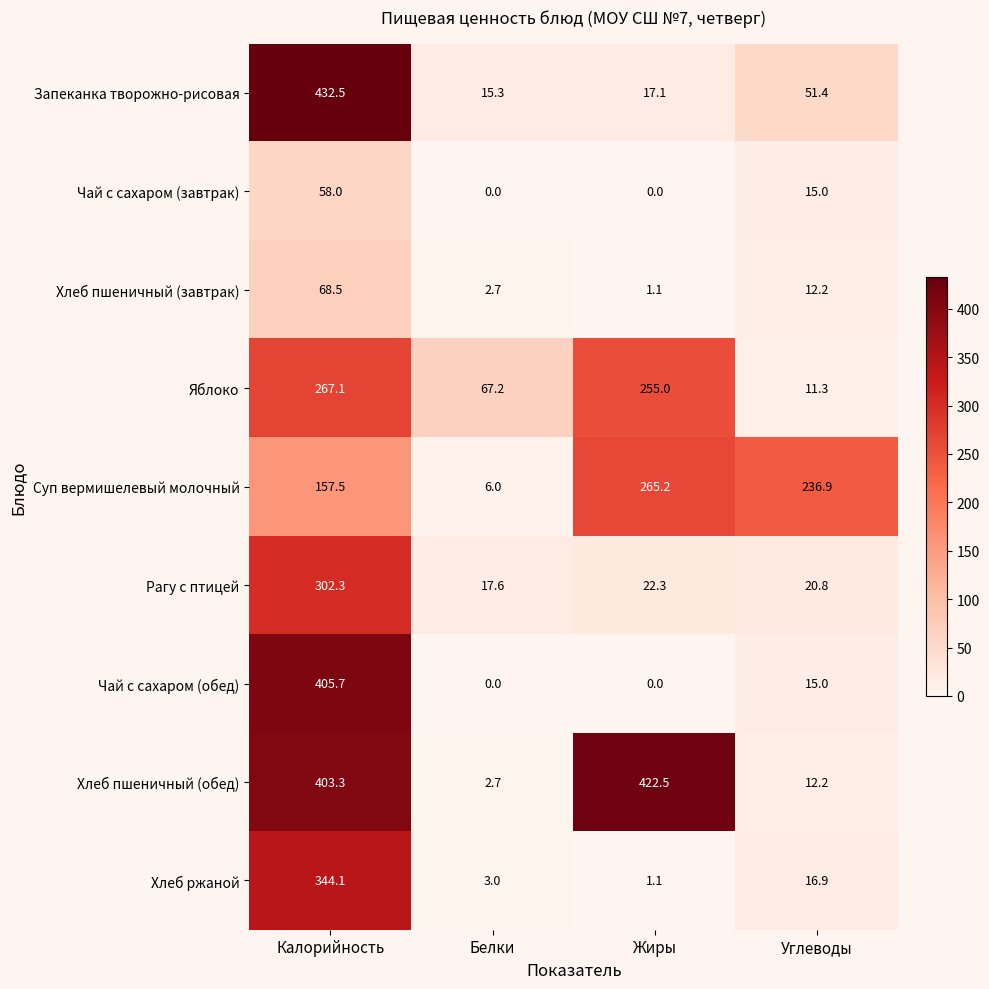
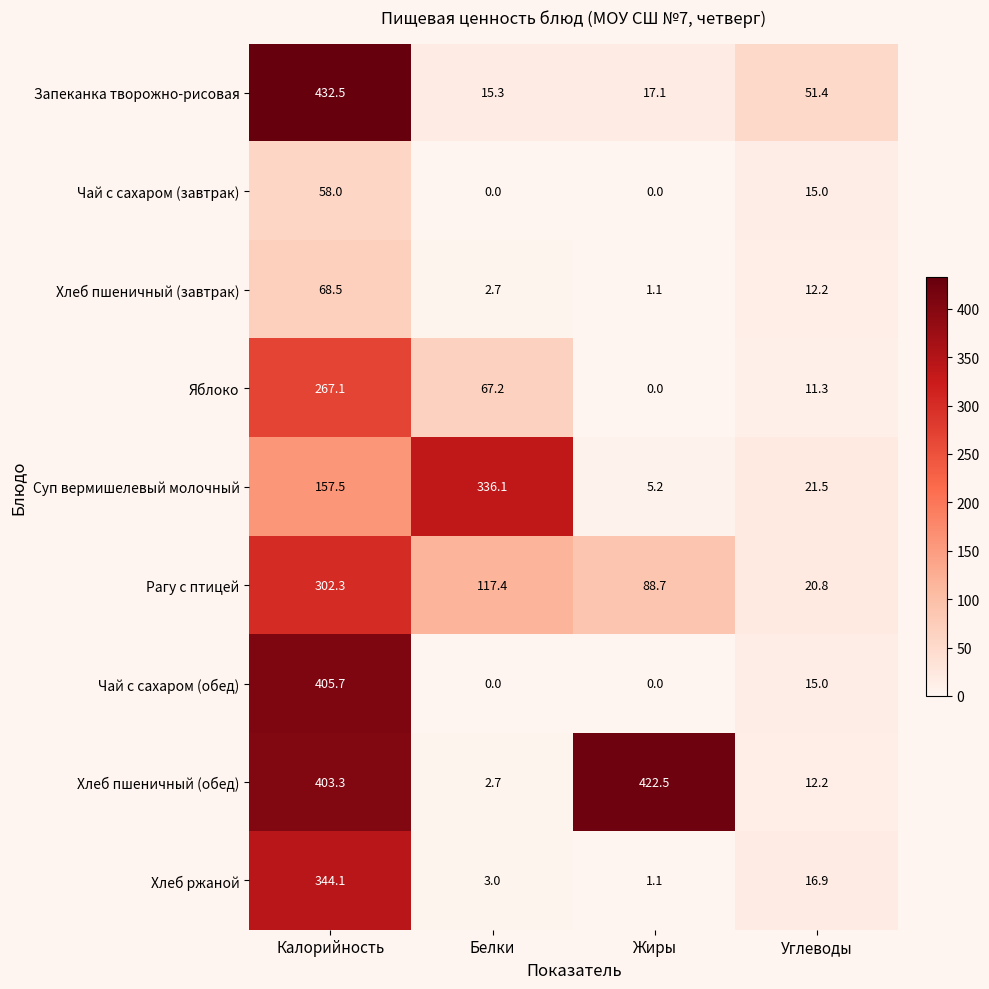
Яблоко, Жиры: 255.0 -> 0.0
Суп вермишелевый молочный, Белки: 6.0 -> 336.1
Суп вермишелевый молочный, Жиры: 265.2 -> 5.2
Суп вермишелевый молочный, Углеводы: 236.9 -> 21.5
Рагу с птицей, Белки: 17.6 -> 117.4
Рагу с птицей, Жиры: 22.3 -> 88.7
